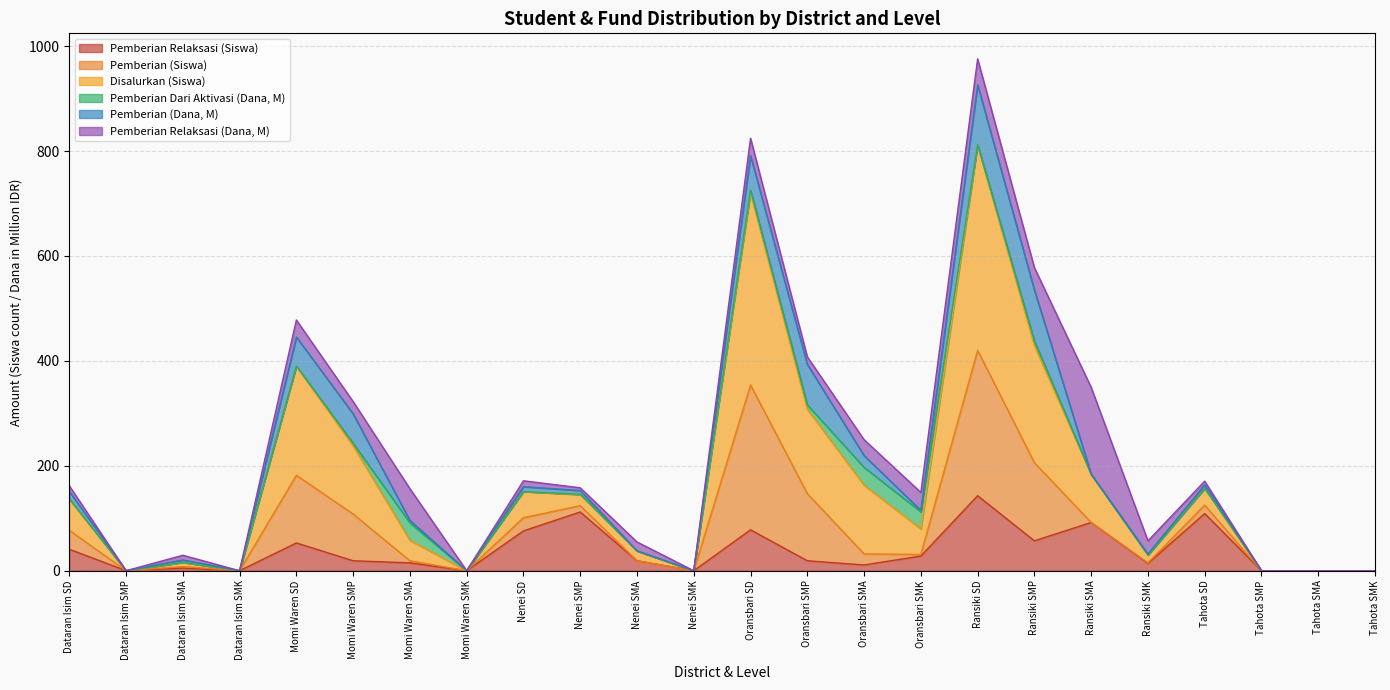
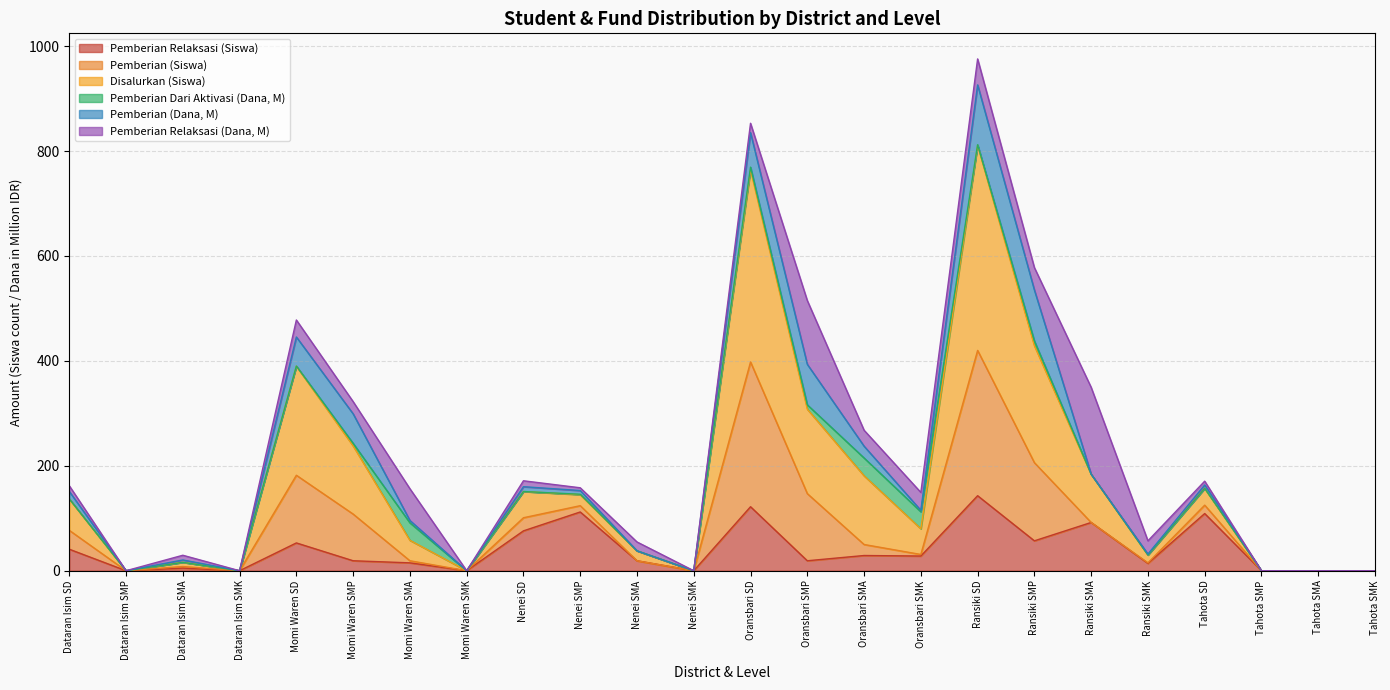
Pemberian Relaksasi (Siswa), Oransbari SD: 80 -> 120
Pemberian Relaksasi (Dana, M), Oransbari SD: 30 -> 20
Pemberian Relaksasi (Dana, M), Oransbari SMP: 10 -> 120
Pemberian Relaksasi (Siswa), Oransbari SMA: 10 -> 30
